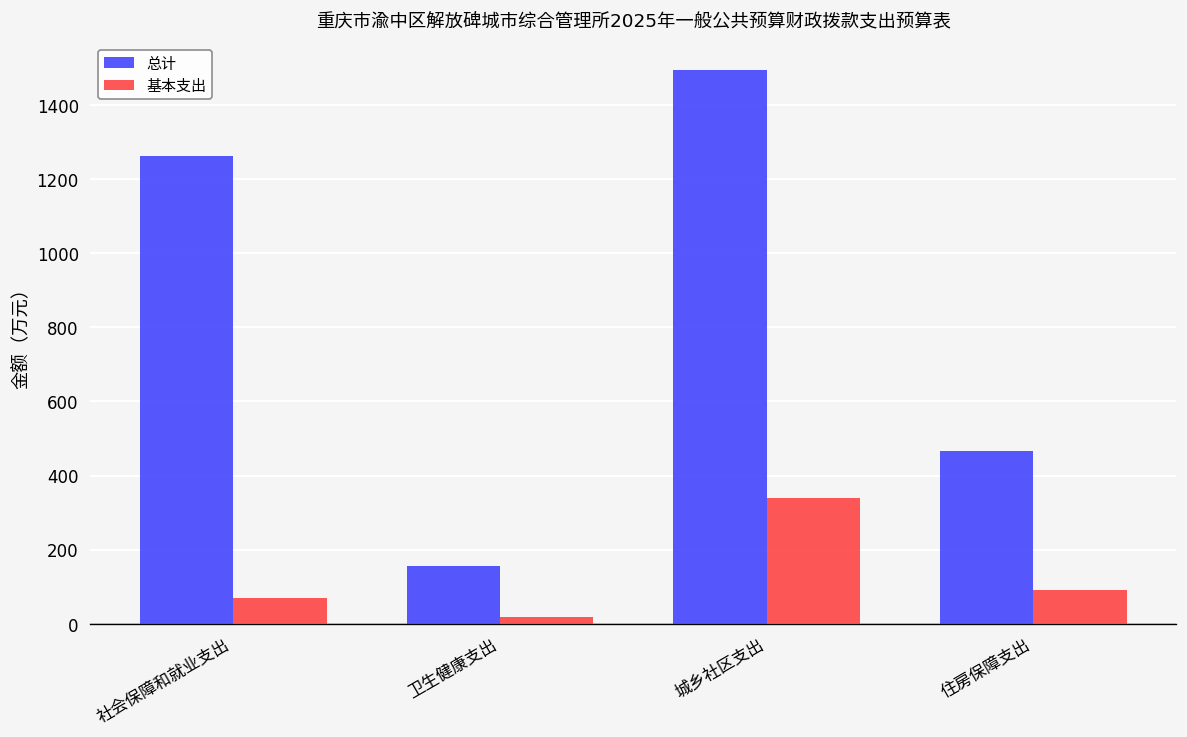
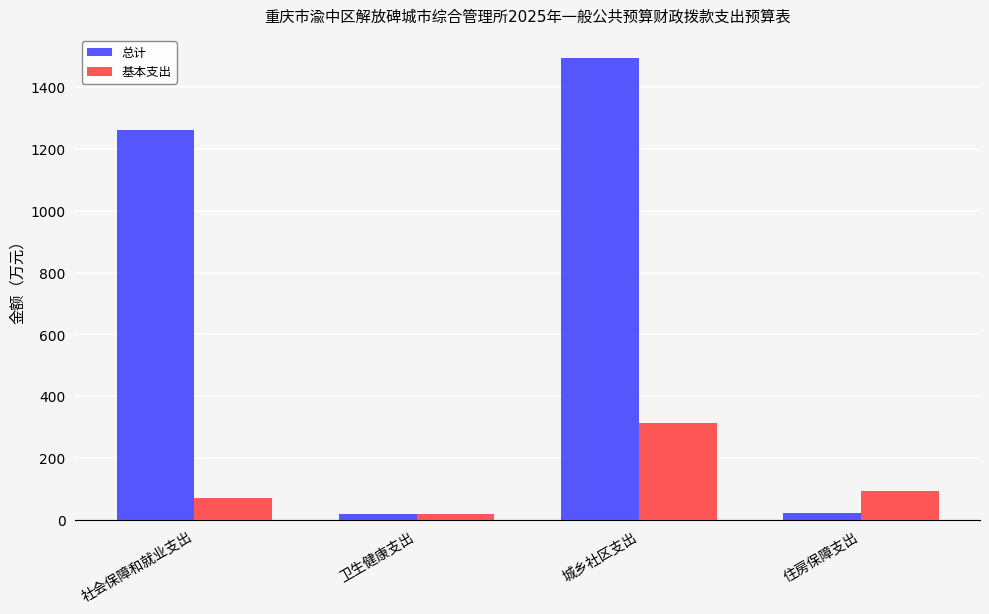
总计, 卫生健康支出: 160 -> 20
基本支出, 城乡社区支出: 340 -> 310
总计, 住房保障支出: 470 -> 20
